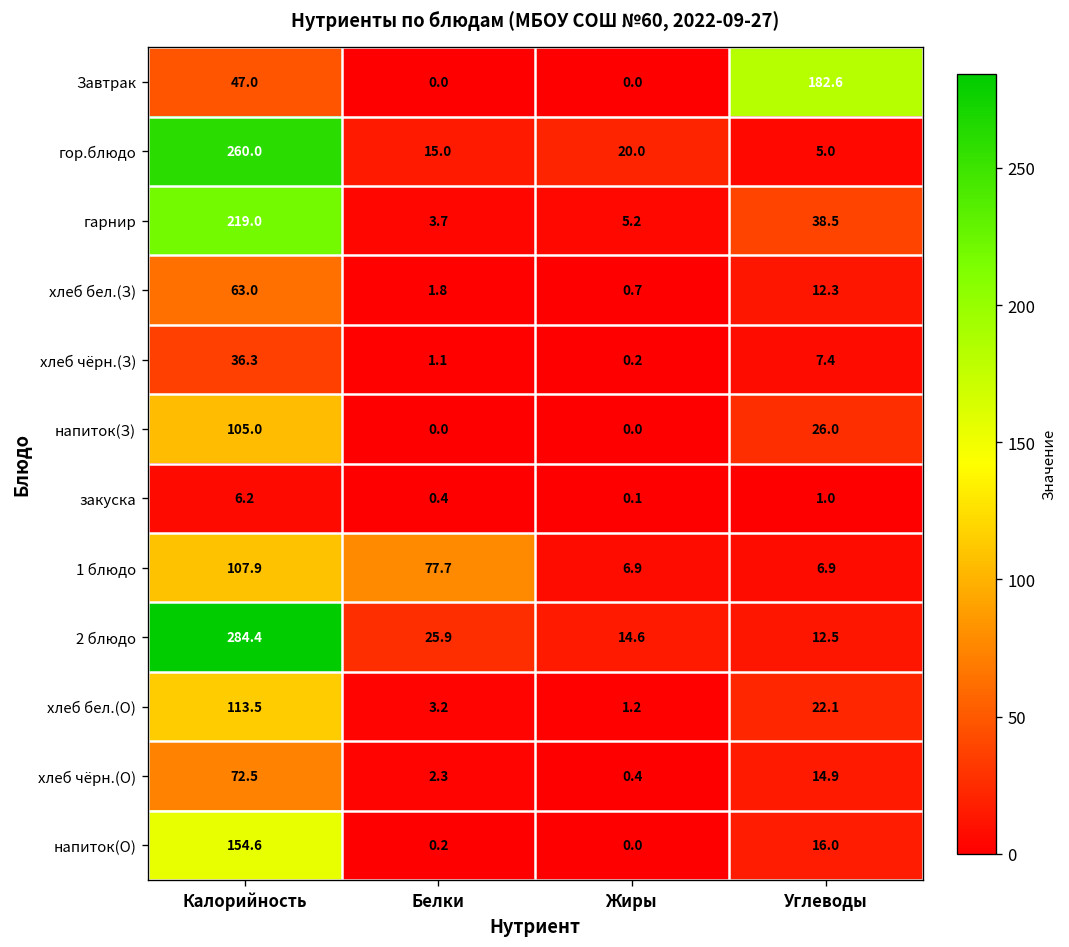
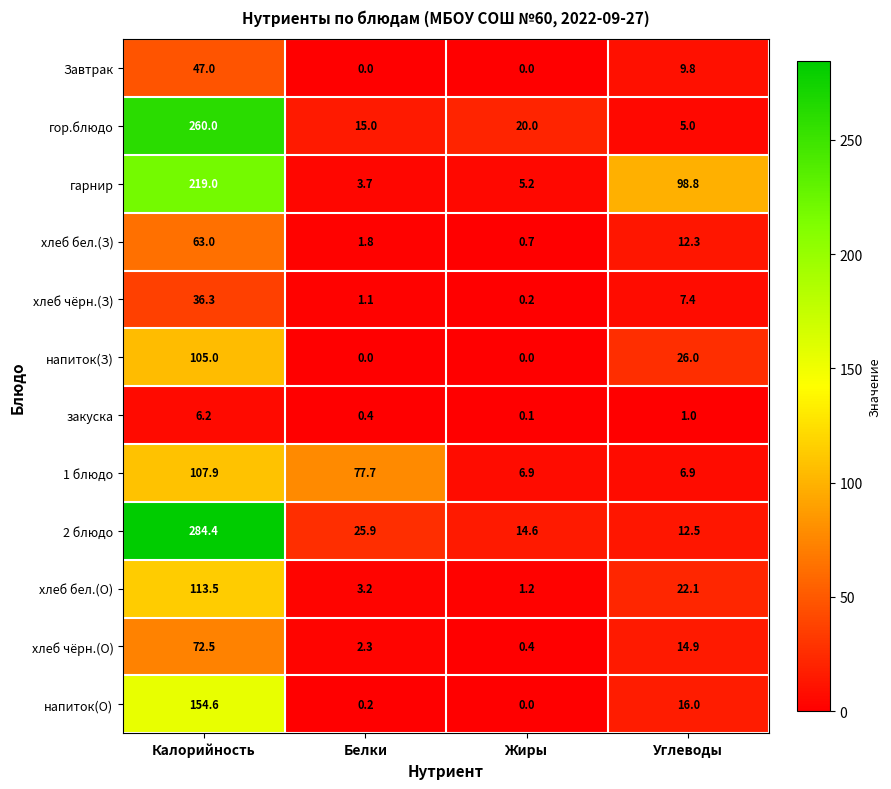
Завтрак, Углеводы: 182.6 -> 9.8
гарнир, Углеводы: 38.5 -> 98.8
